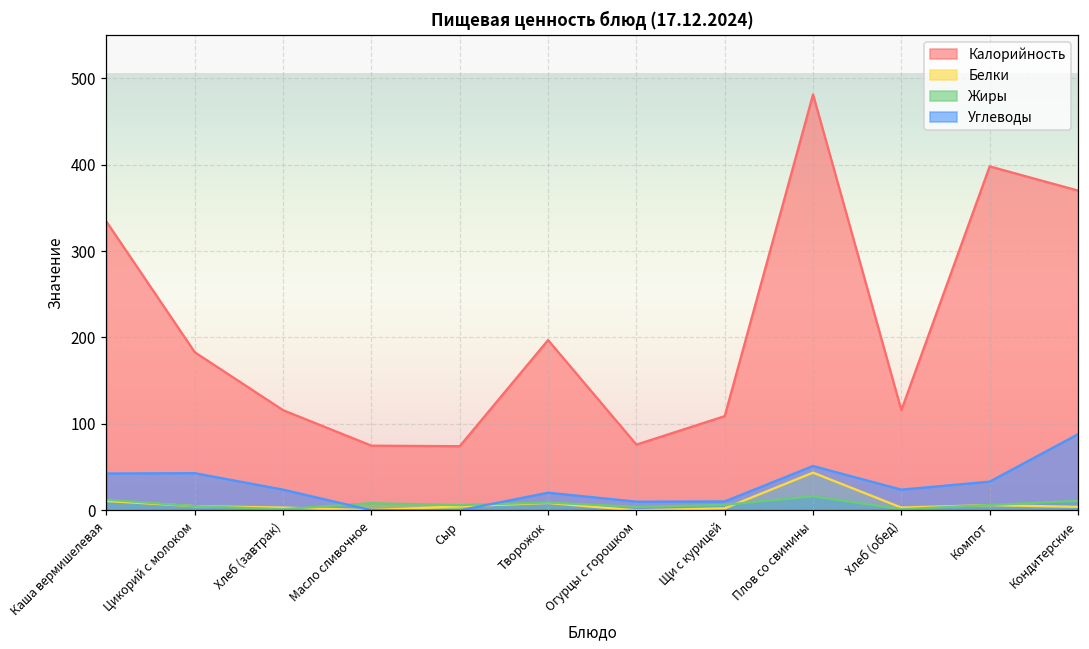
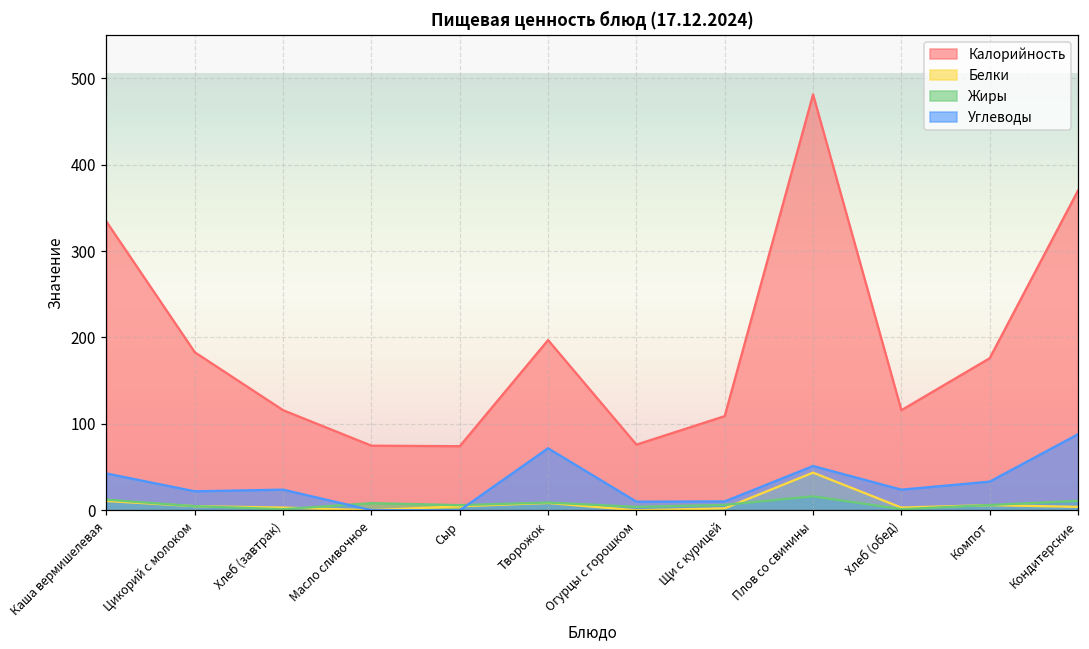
Углеводы, Цикорий с молоком: 40 -> 20
Углеводы, Творожок: 20 -> 70
Калорийность, Компот: 400 -> 180
